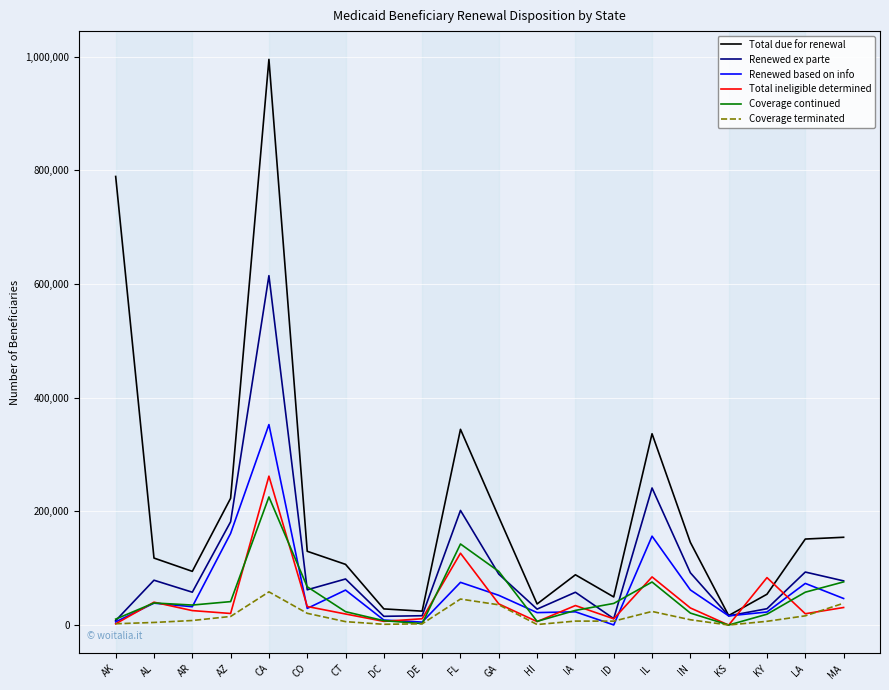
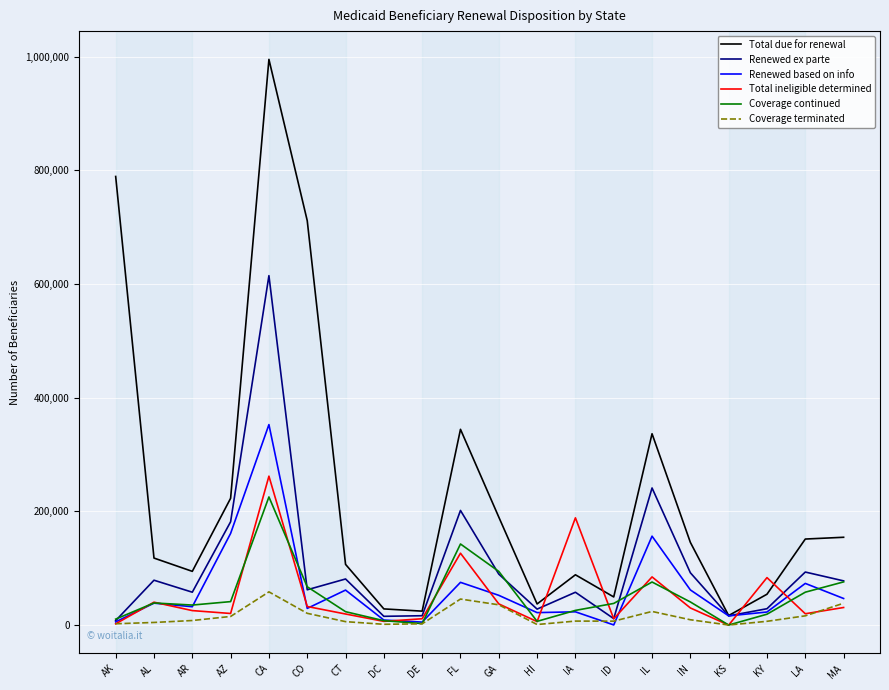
Total due for renewal, CO: 130,000 -> 710,000
Total ineligible determined, IA: 30,000 -> 190,000
Coverage continued, IN: 20,000 -> 40,000
